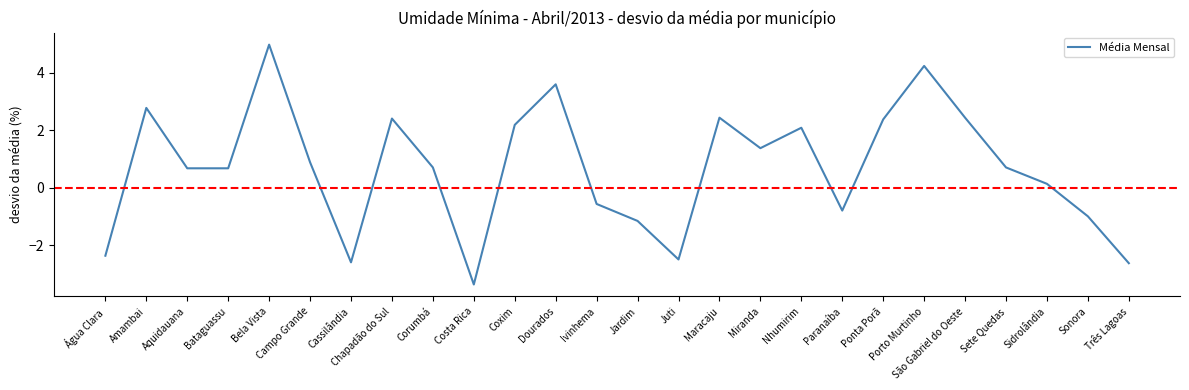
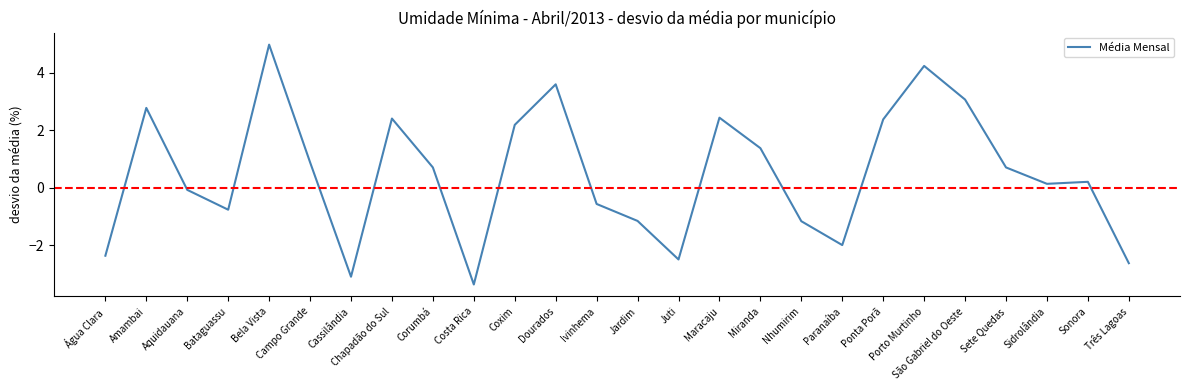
Aquidauana: 0.7 -> -0.1
Bataguassu: 0.7 -> -0.8
Cassilândia: -2.6 -> -3.1
Nhumirim: 2.1 -> -1.2
Paranaíba: -0.8 -> -2.0
São Gabriel do Oeste: 2.4 -> 3.1
Sonora: -1.0 -> 0.2
